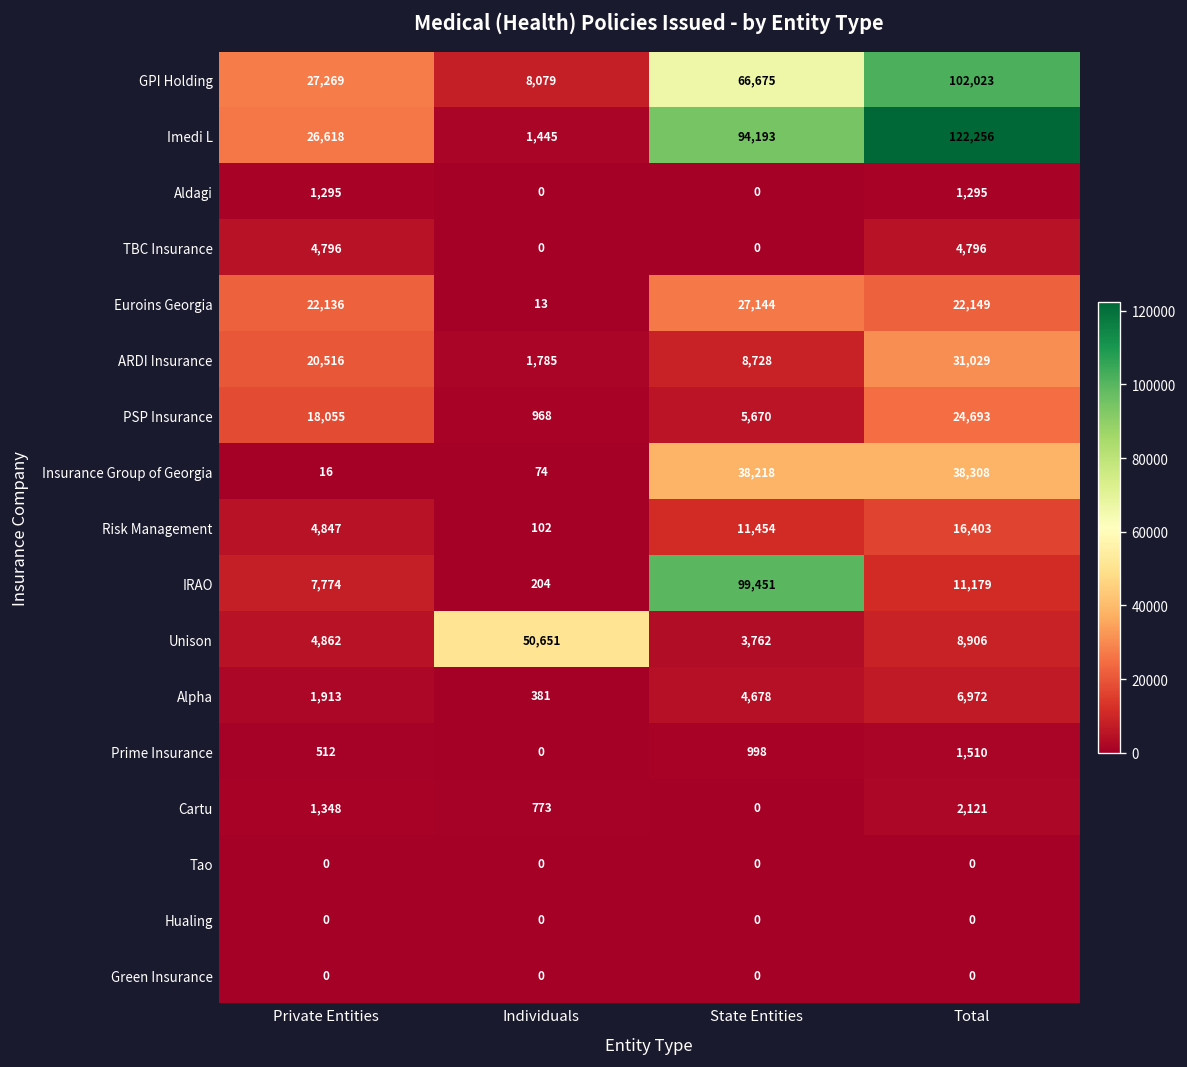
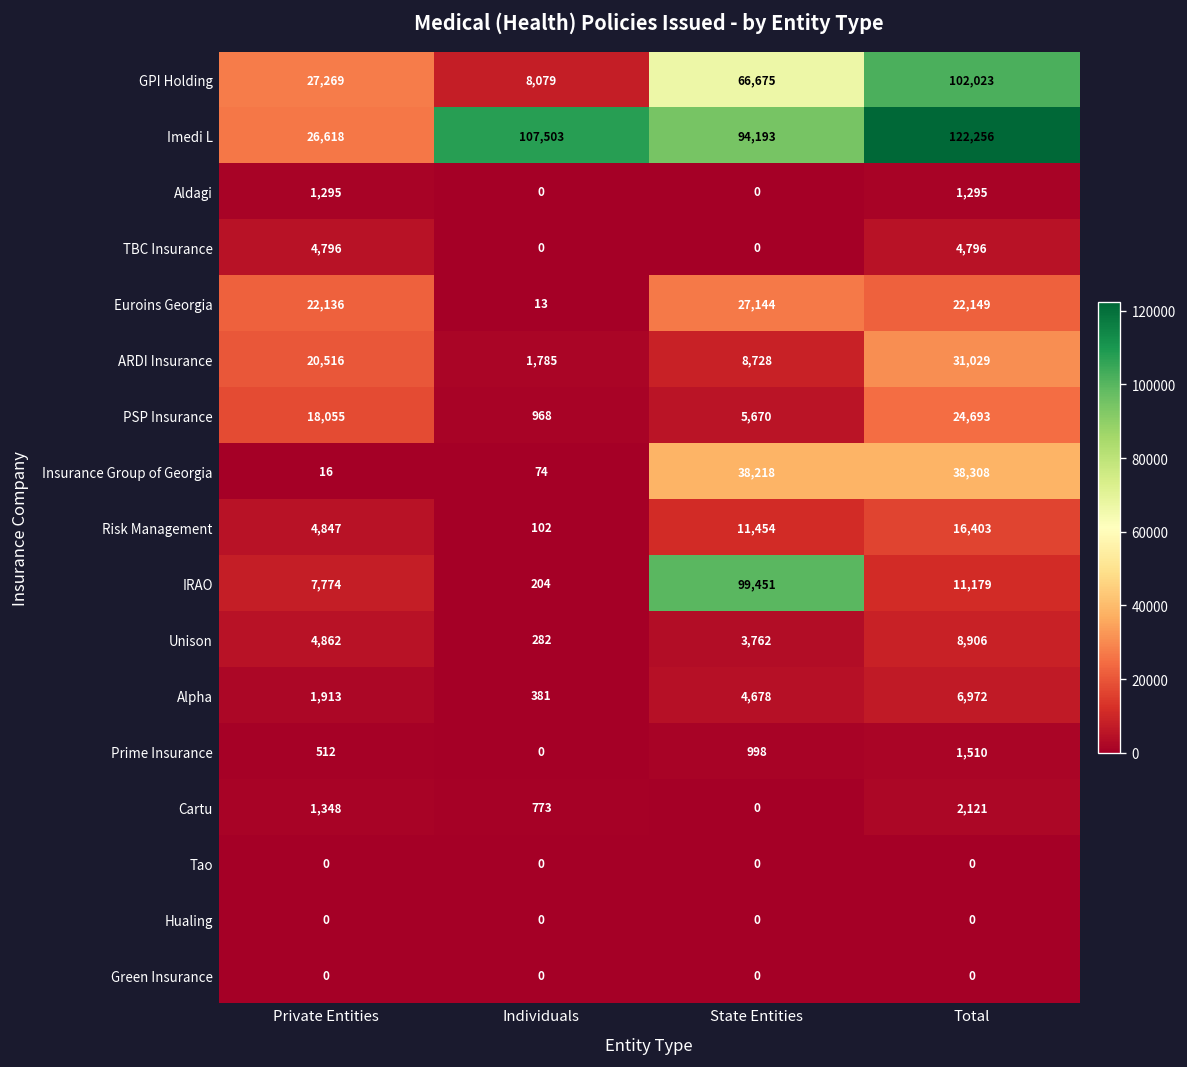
Imedi L, Individuals: 1,445 -> 107,503
Unison, Individuals: 50,651 -> 282
